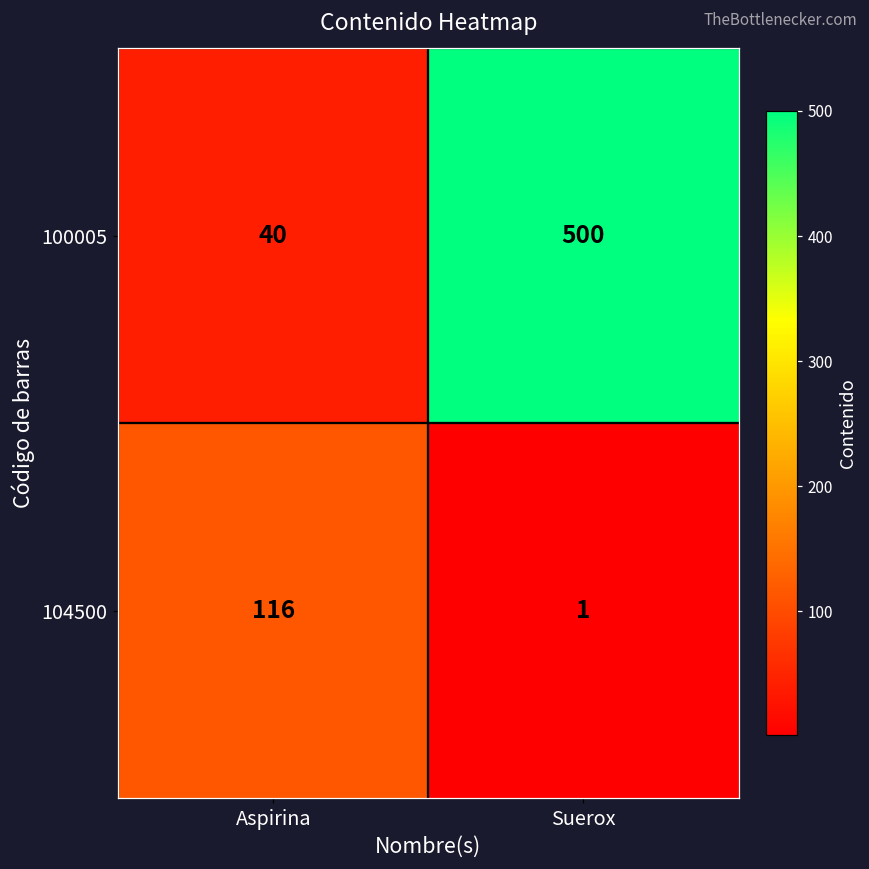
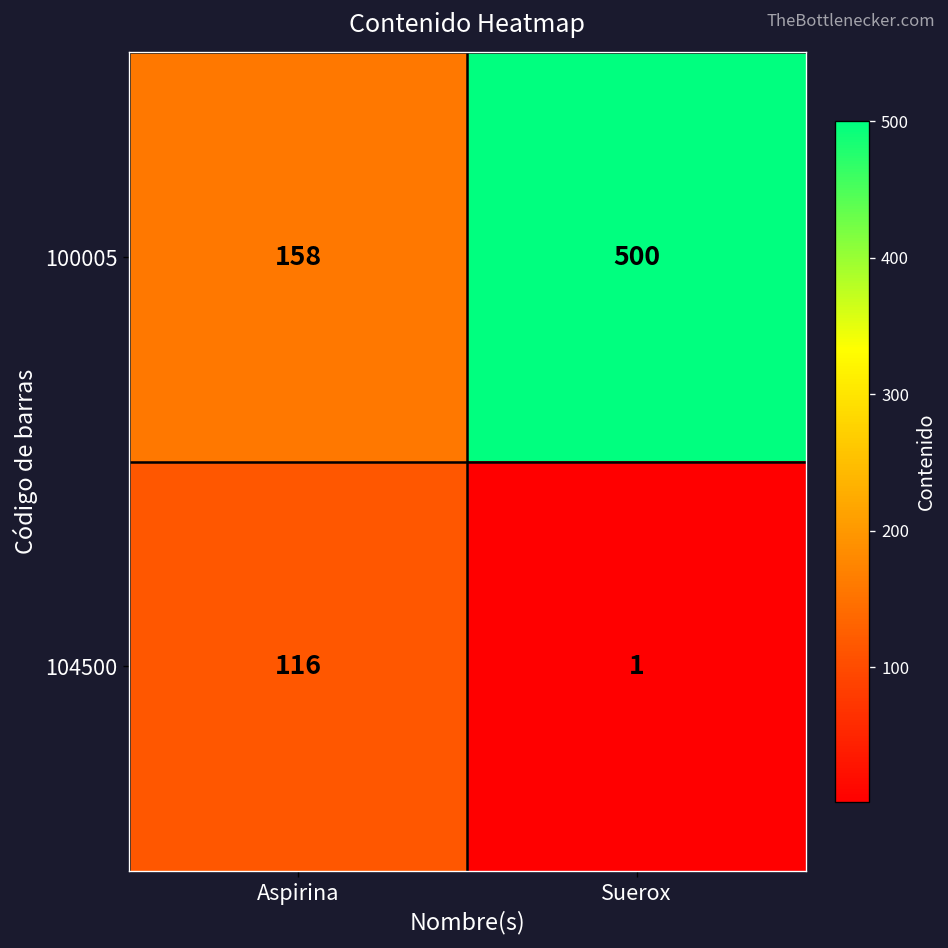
100005, Aspirina: 40 -> 158
